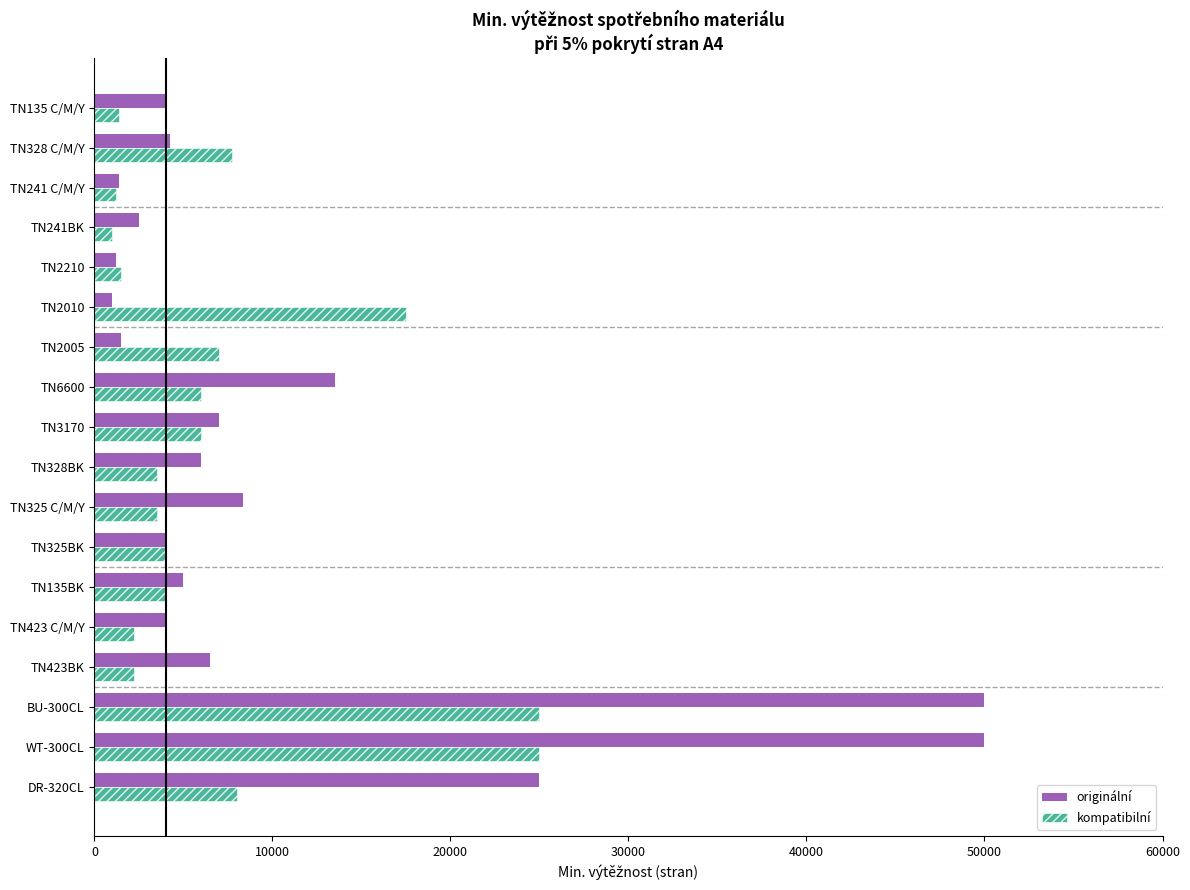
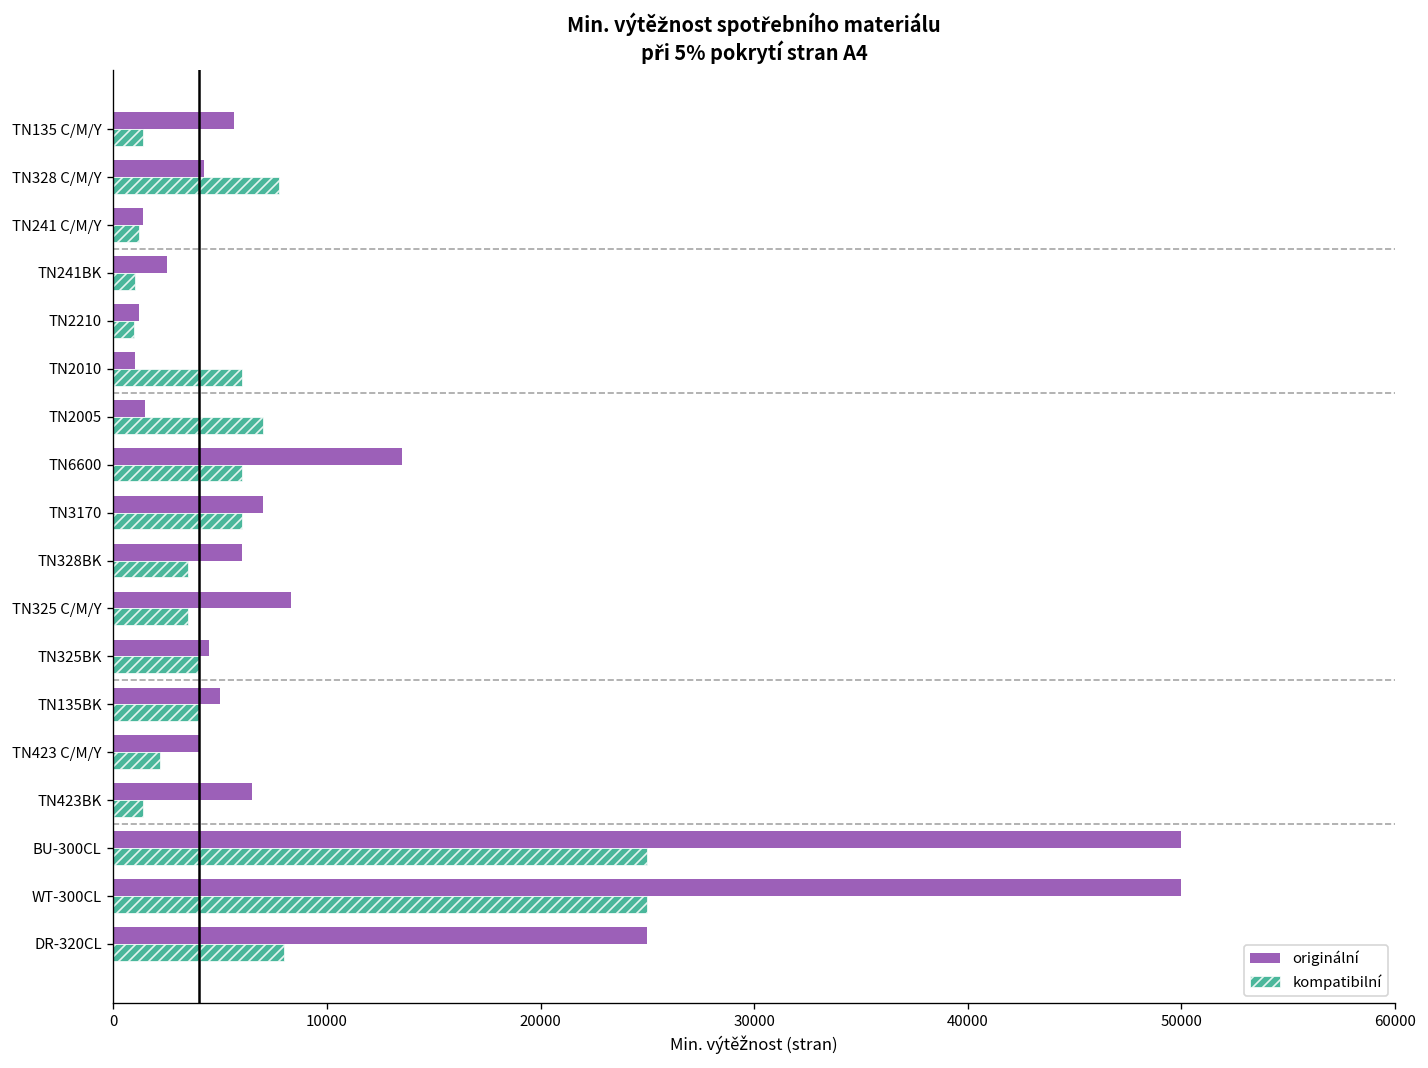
originální, TN135 C/M/Y: 4000 -> 5700
kompatibilní, TN2210: 1500 -> 1000
kompatibilní, TN2010: 17500 -> 6000
originální, TN325BK: 4000 -> 4500
kompatibilní, TN423BK: 2200 -> 1400
